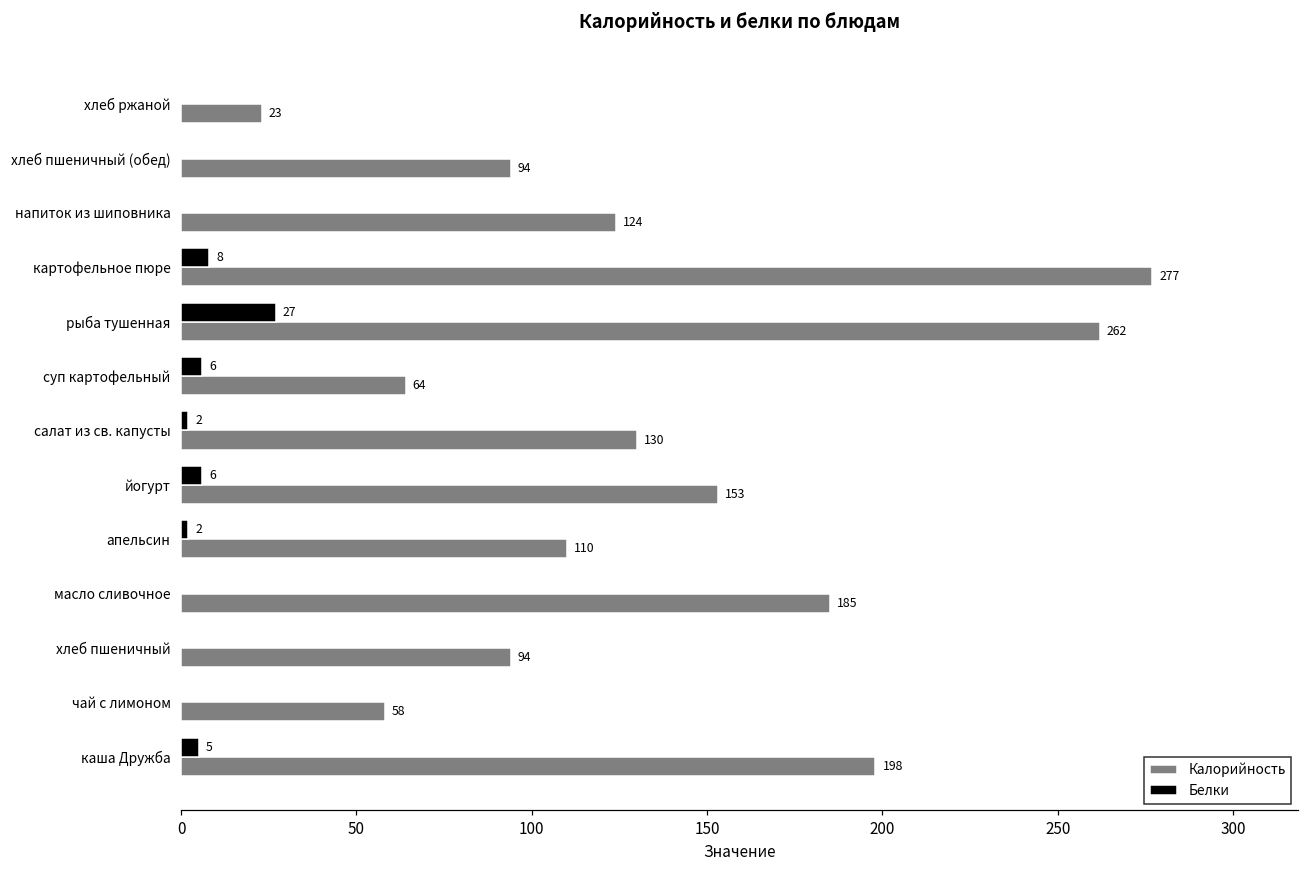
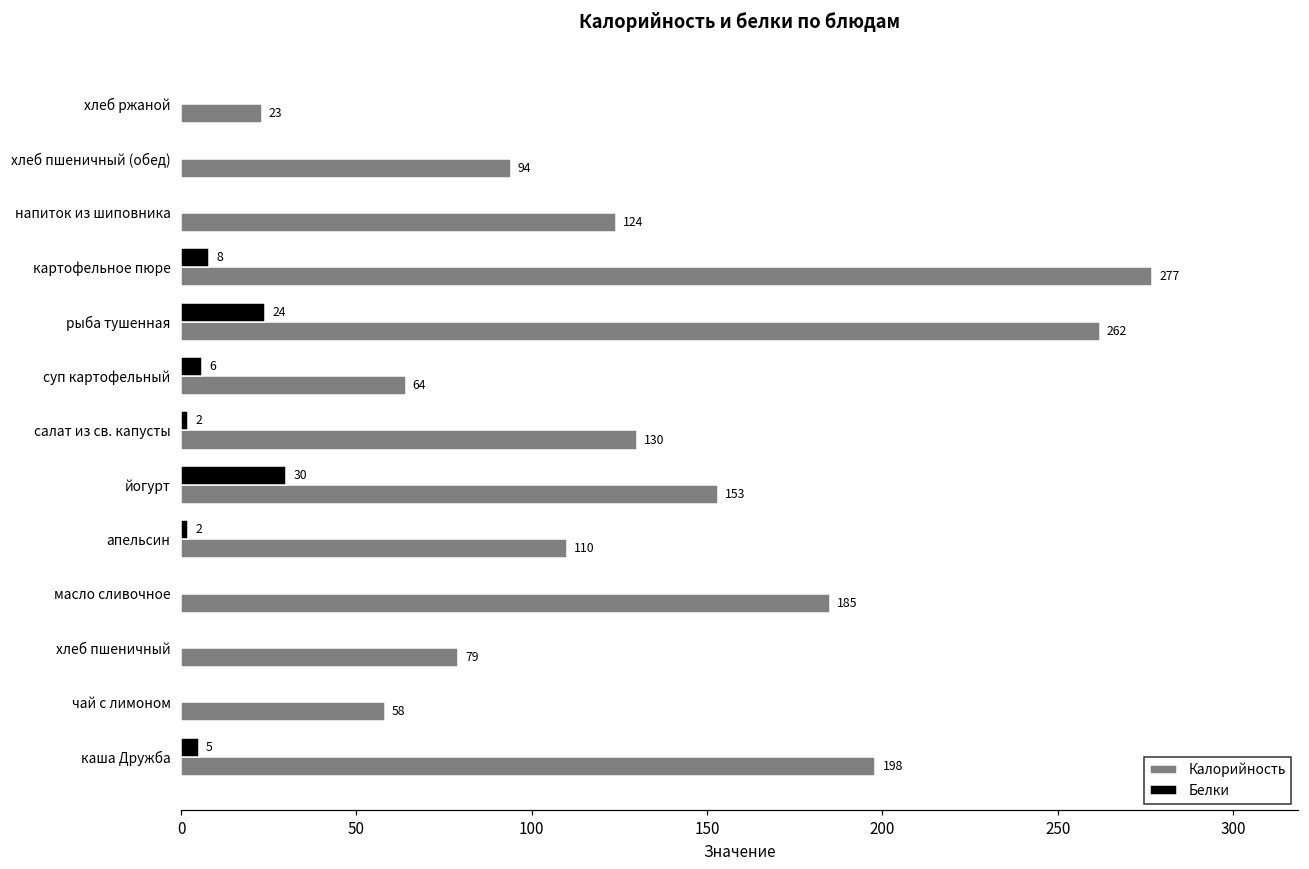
Белки, рыба тушенная: 27 -> 24
Белки, йогурт: 6 -> 30
Калорийность, хлеб пшеничный: 94 -> 79
